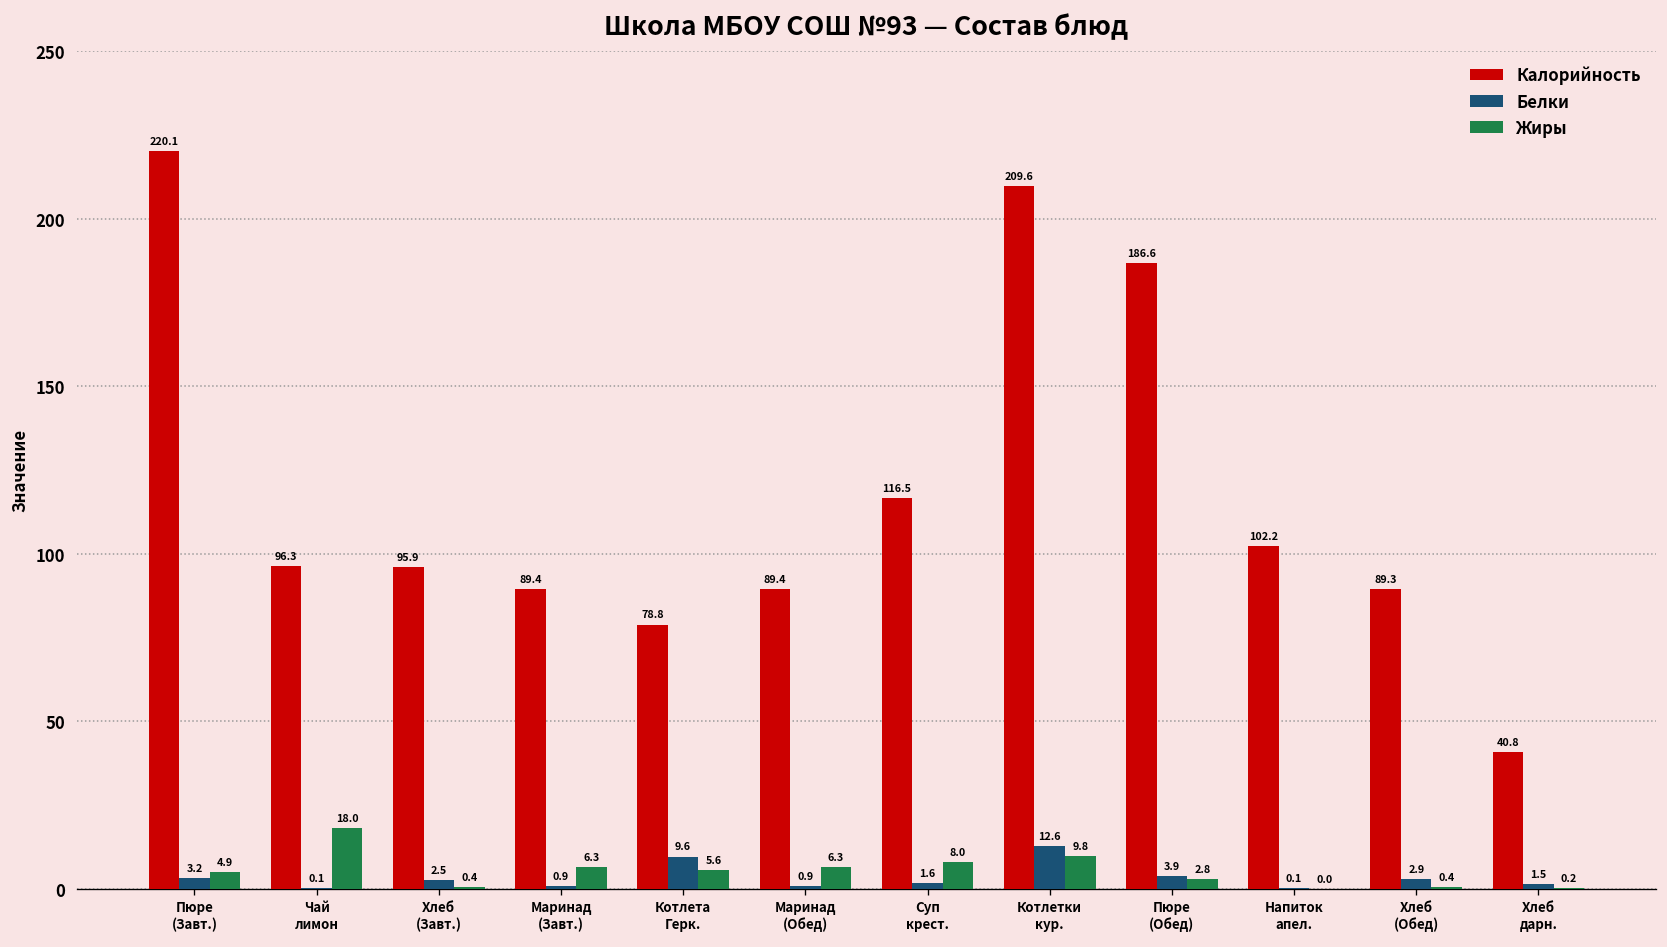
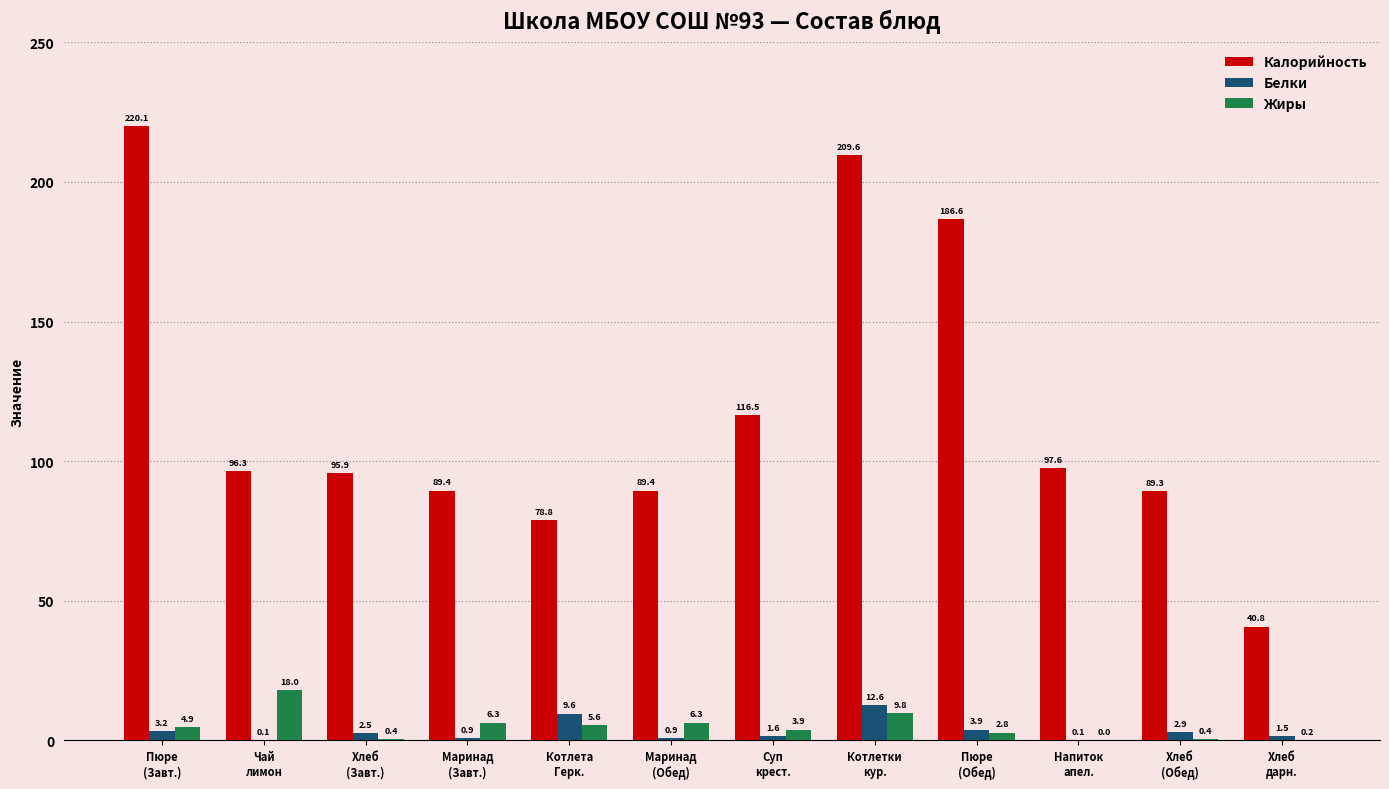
Жиры, Суп крест.: 8.0 -> 3.9
Калорийность, Напиток апел.: 102.2 -> 97.6
